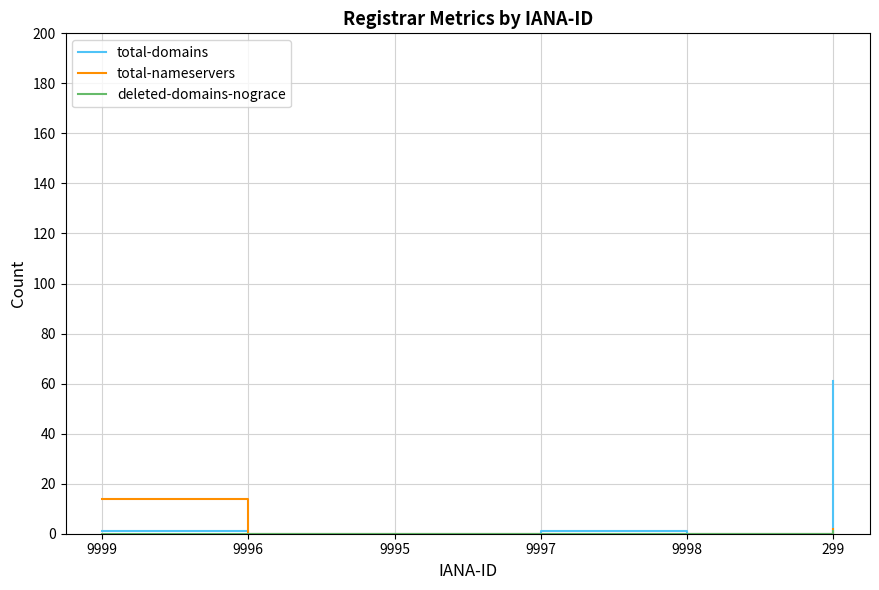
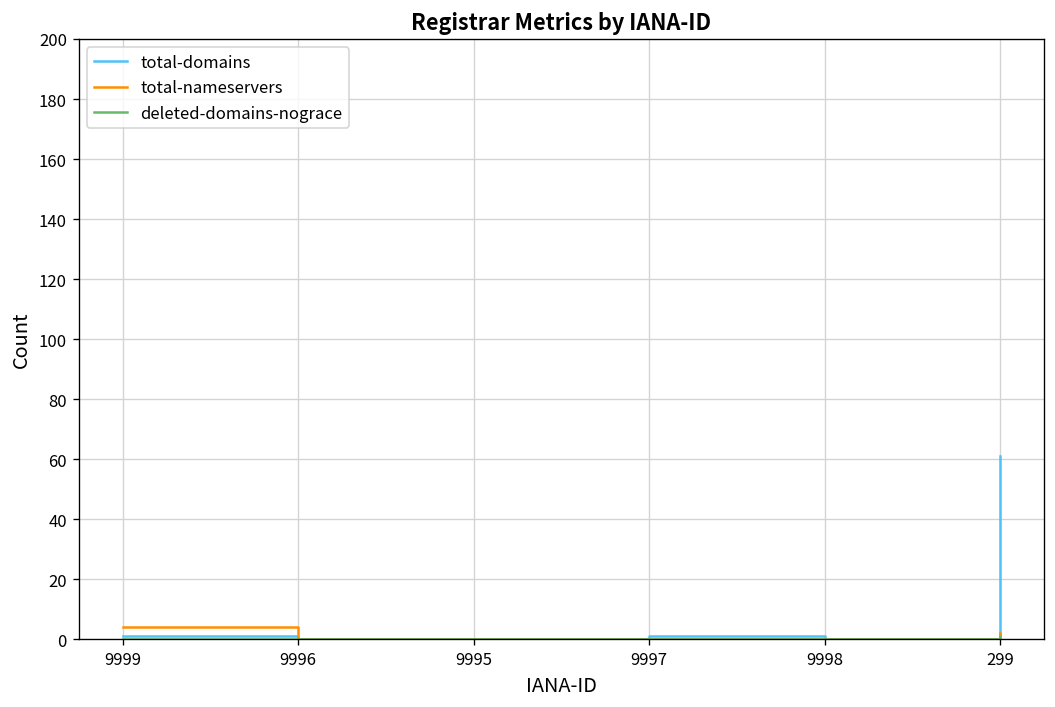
total-nameservers, 9999: 14 -> 4
